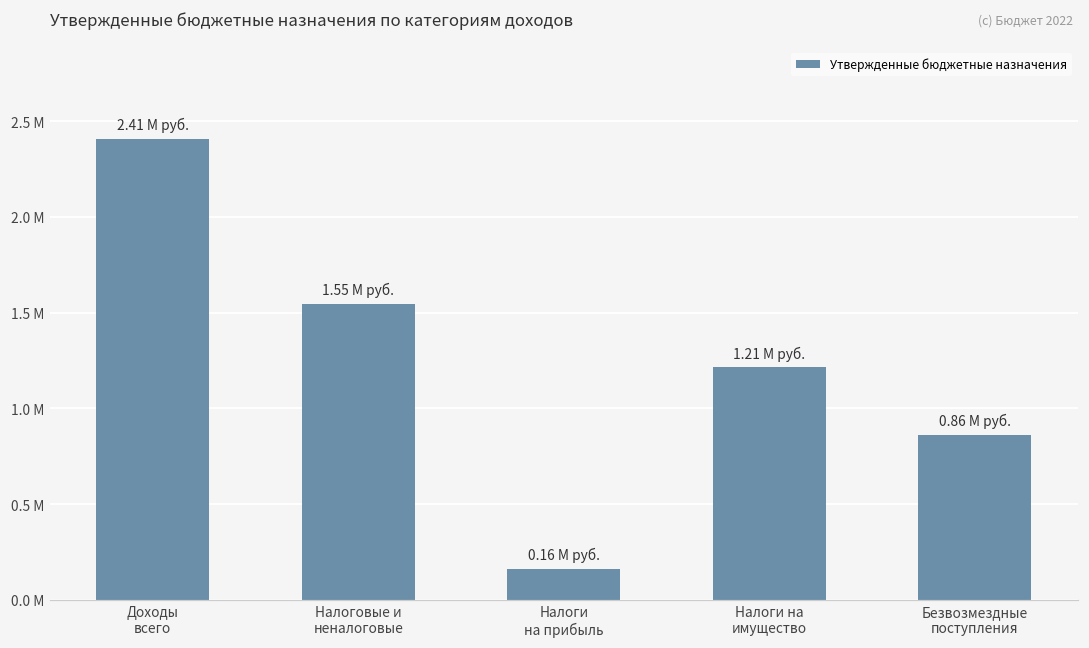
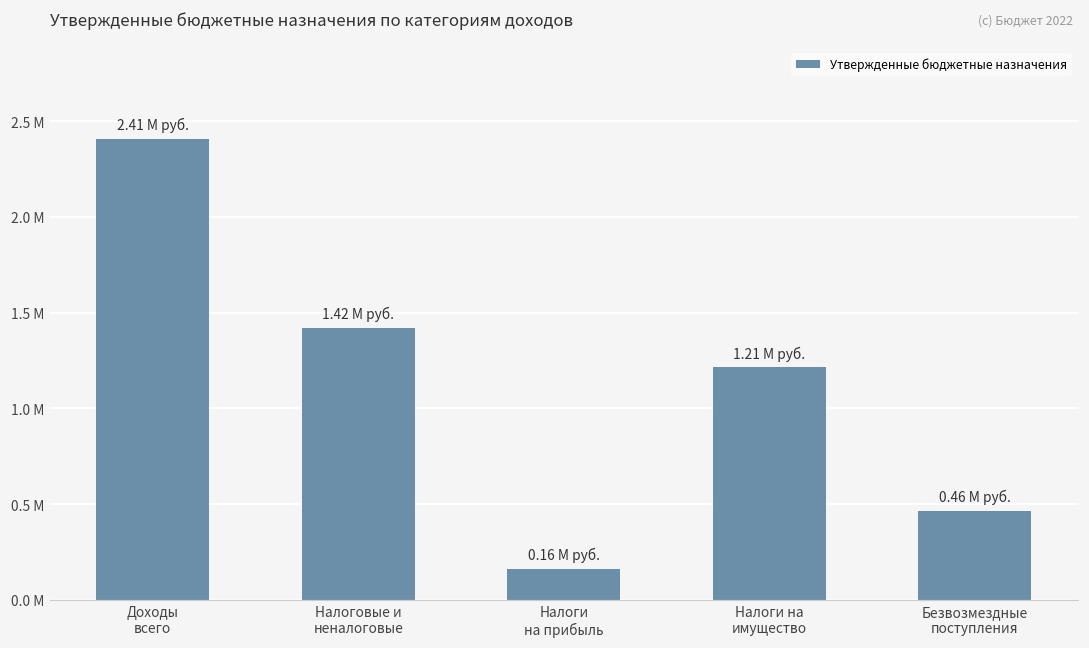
Налоговые и неналоговые: 1.55 -> 1.42
Безвозмездные поступления: 0.86 -> 0.46
